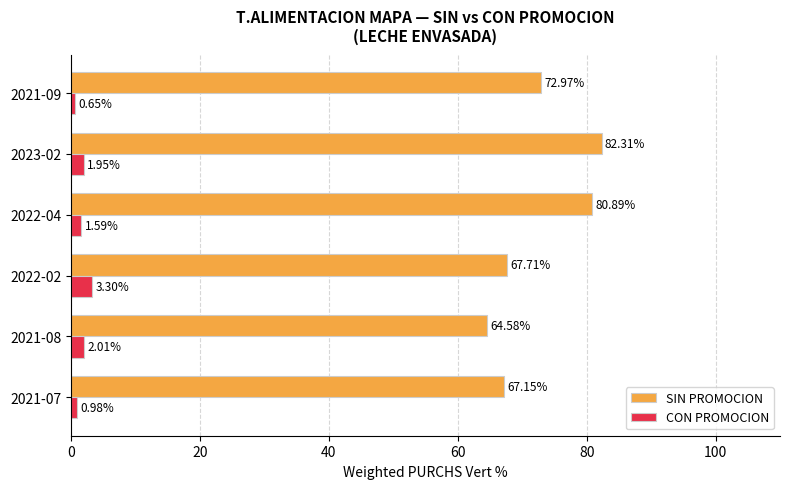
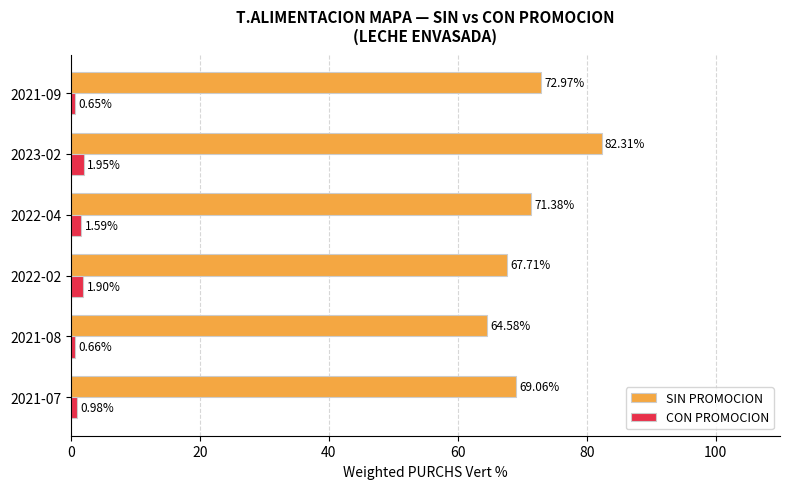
SIN PROMOCION, 2022-04: 80.89% -> 71.38%
CON PROMOCION, 2022-02: 3.30% -> 1.90%
CON PROMOCION, 2021-08: 2.01% -> 0.66%
SIN PROMOCION, 2021-07: 67.15% -> 69.06%
